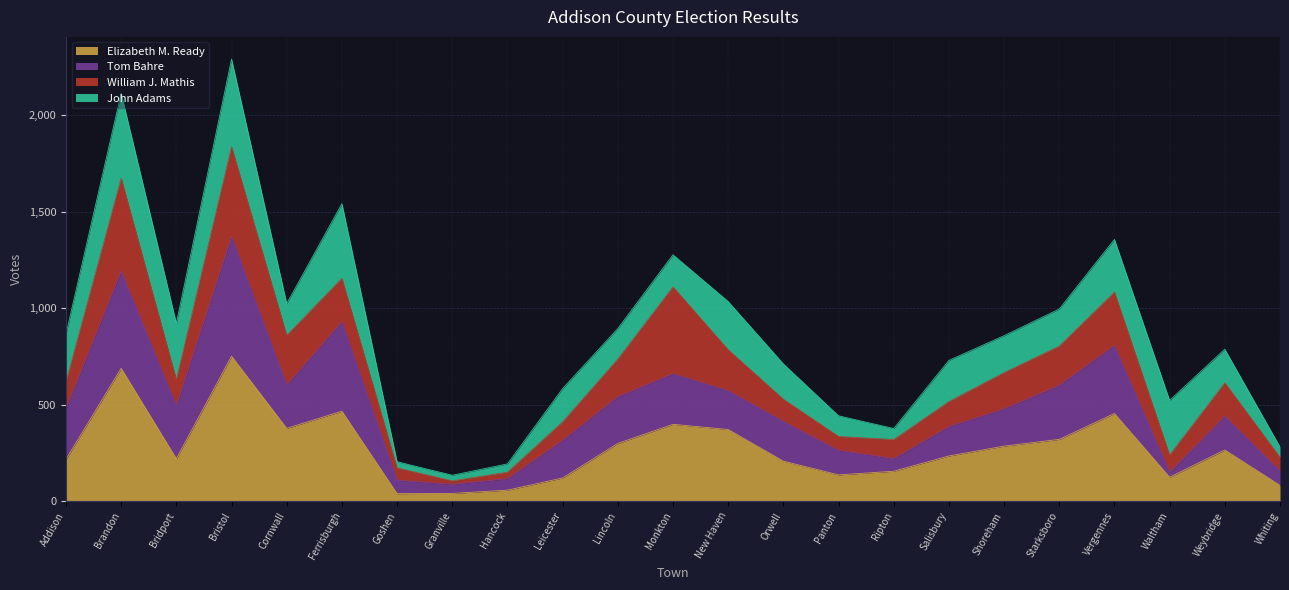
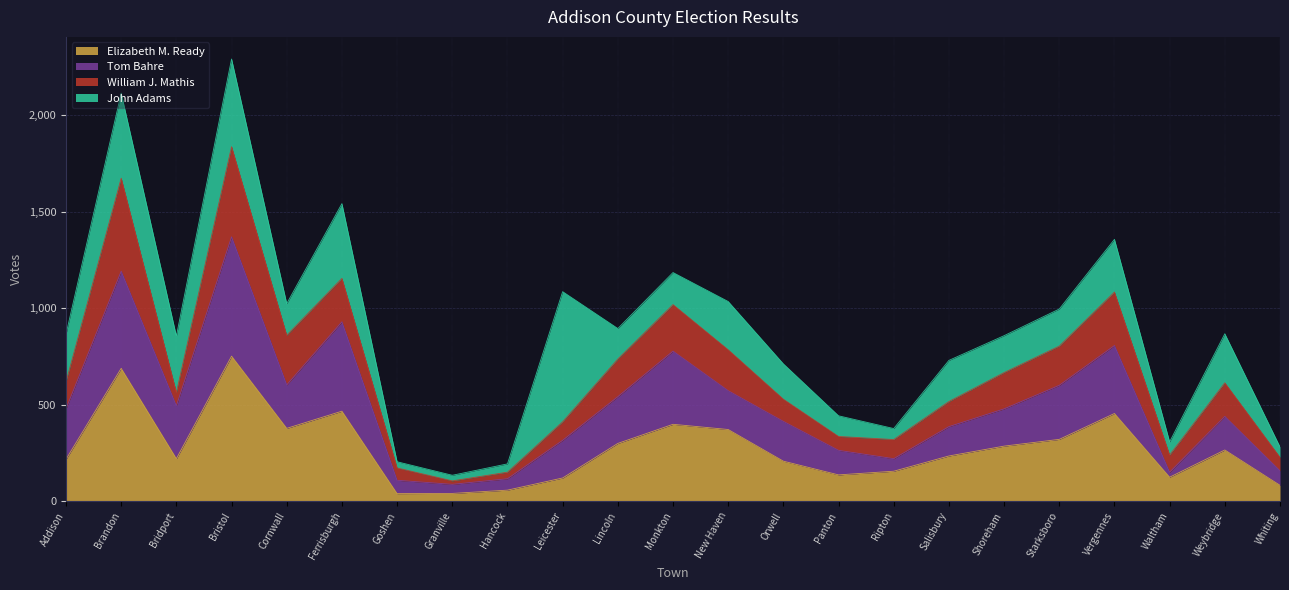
William J. Mathis, Bridport: 140 -> 70
John Adams, Leicester: 170 -> 670
Tom Bahre, Monkton: 260 -> 380
William J. Mathis, Monkton: 450 -> 240
John Adams, Waltham: 280 -> 70
John Adams, Weybridge: 170 -> 250
